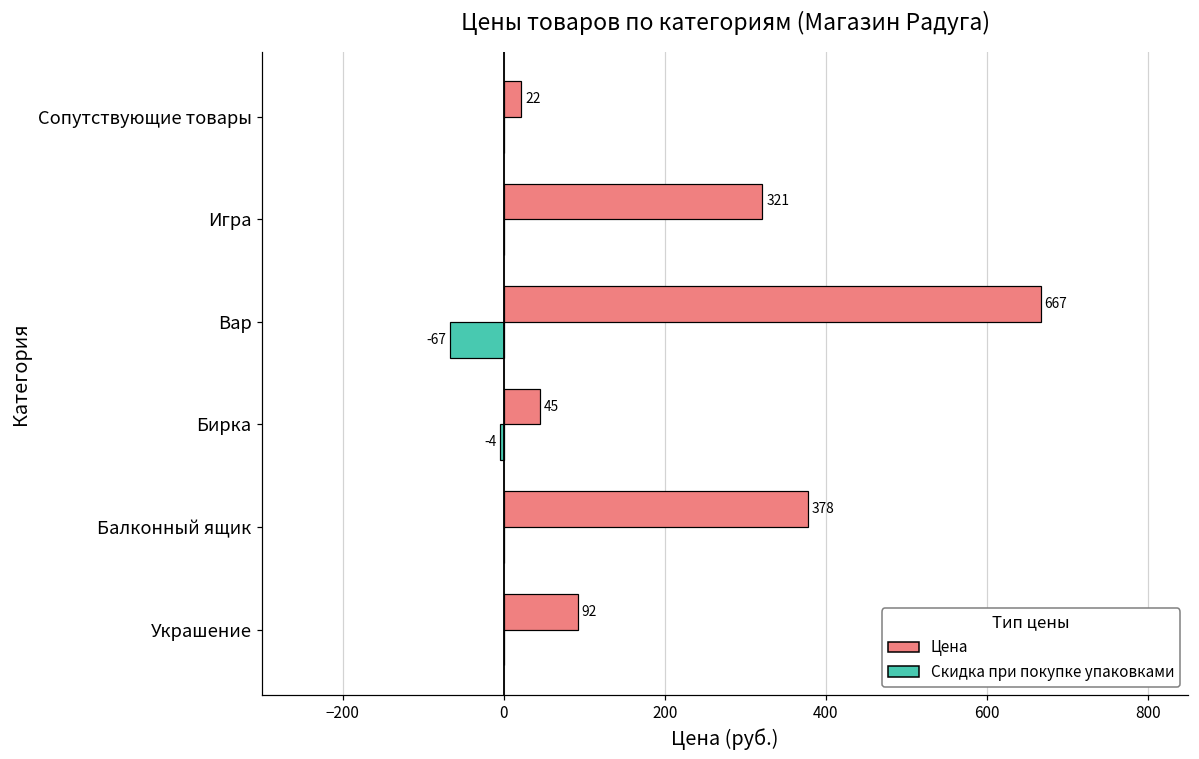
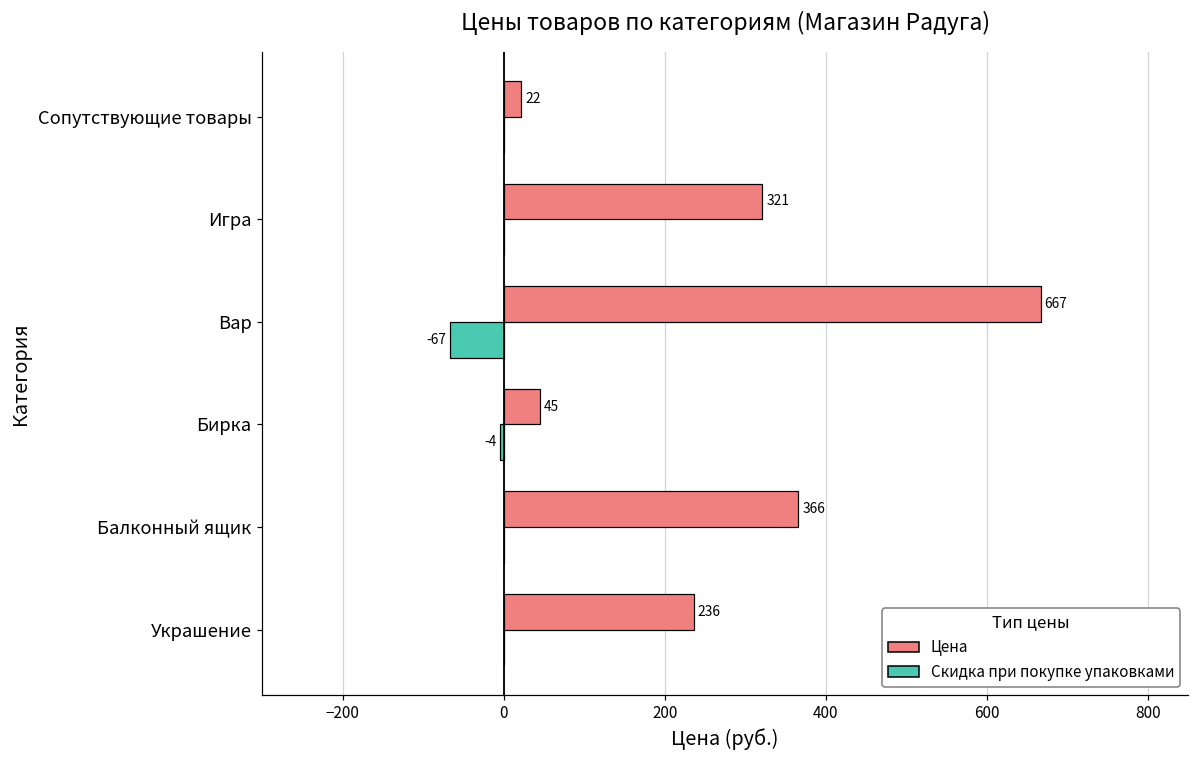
Цена, Балконный ящик: 378 -> 366
Цена, Украшение: 92 -> 236
